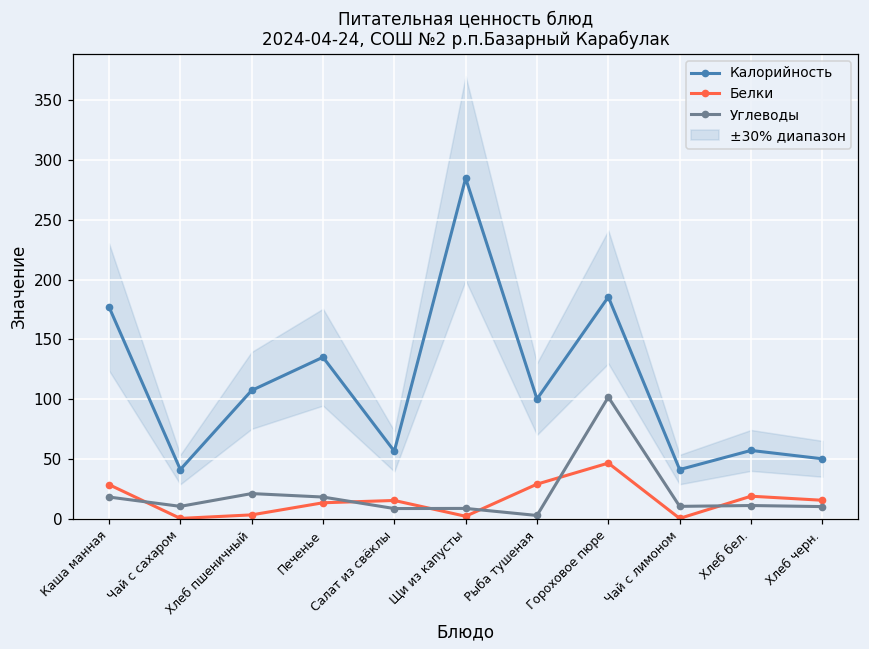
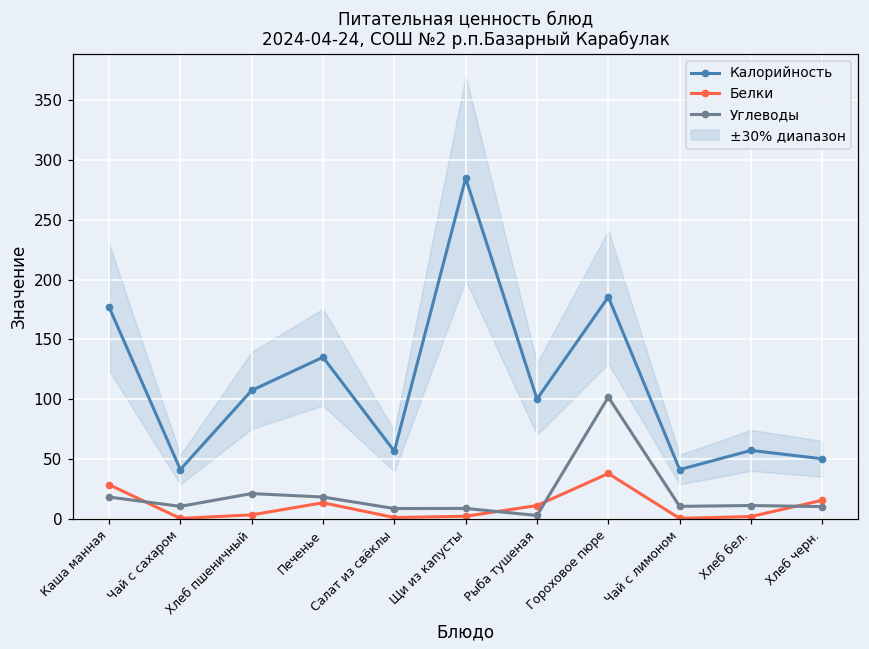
Белки, Салат из свёклы: 15 -> 1
Белки, Рыба тушеная: 29 -> 11
Белки, Гороховое пюре: 46 -> 38
Белки, Хлеб бел.: 19 -> 2
